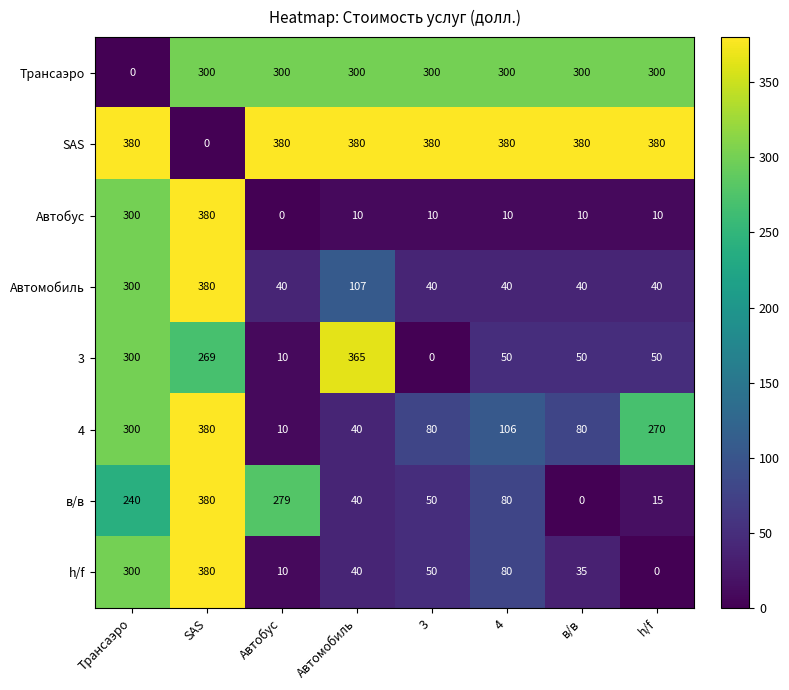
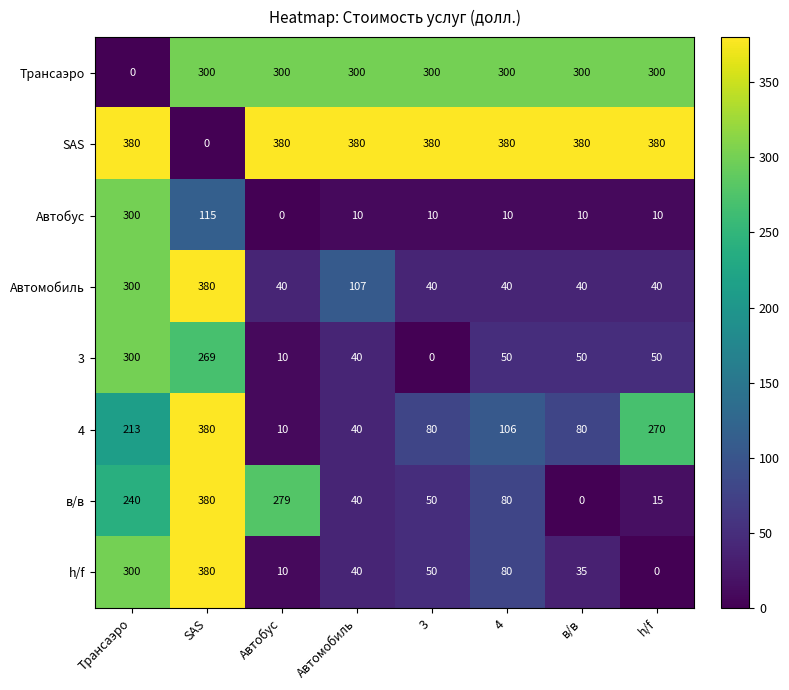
Автобус, SAS: 380 -> 115
3, Автомобиль: 365 -> 40
4, Трансаэро: 300 -> 213
